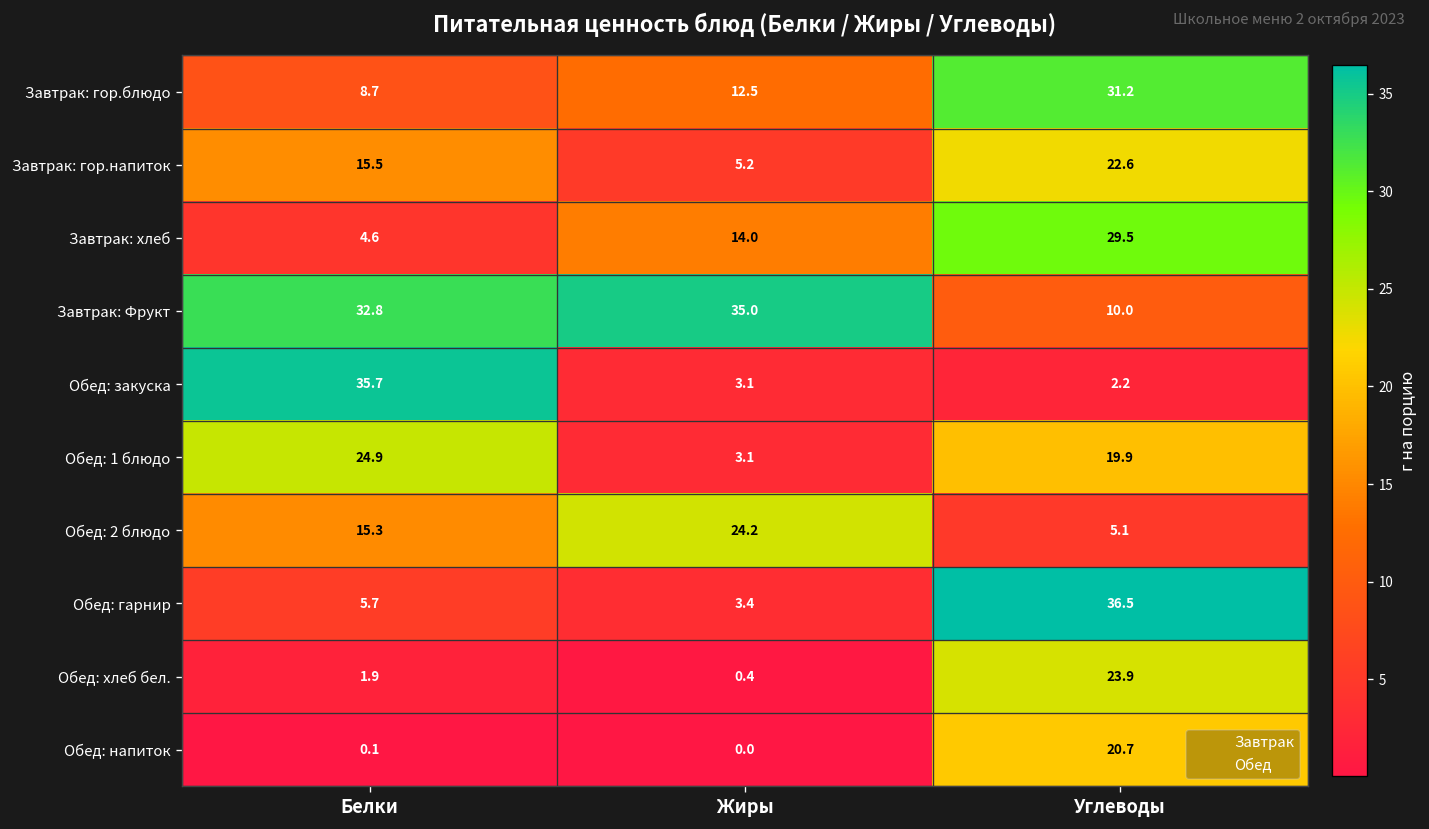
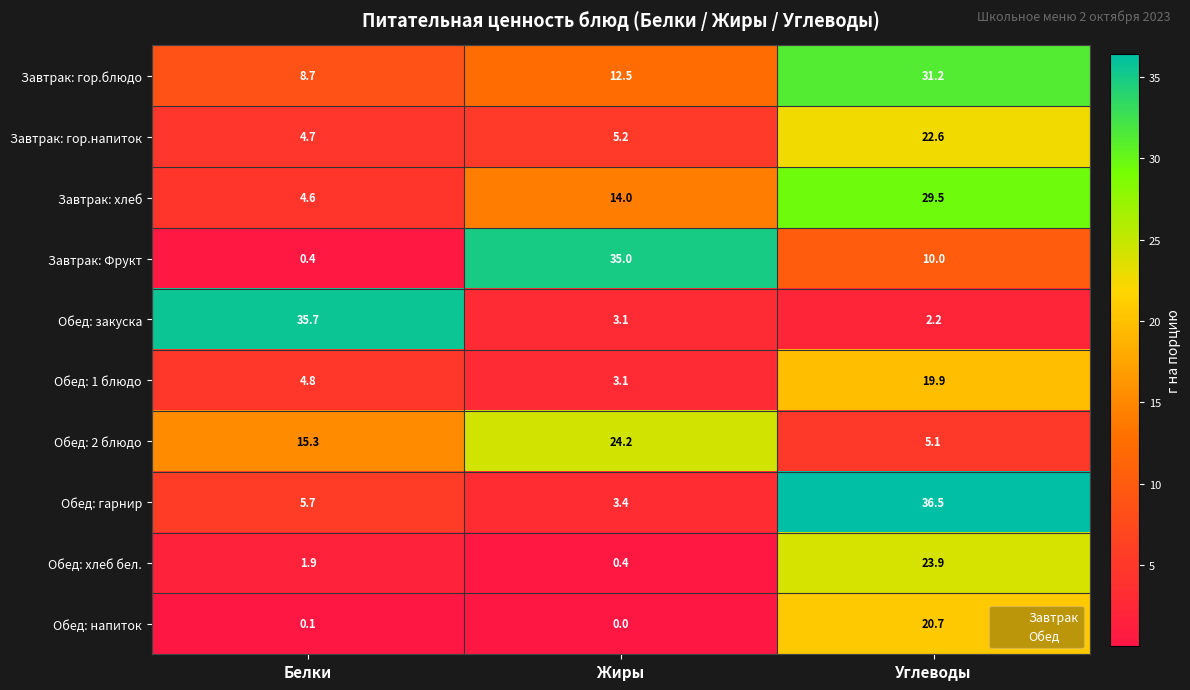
Завтрак: гор.напиток, Белки: 15.5 -> 4.7
Завтрак: Фрукт, Белки: 32.8 -> 0.4
Обед: 1 блюдо, Белки: 24.9 -> 4.8
